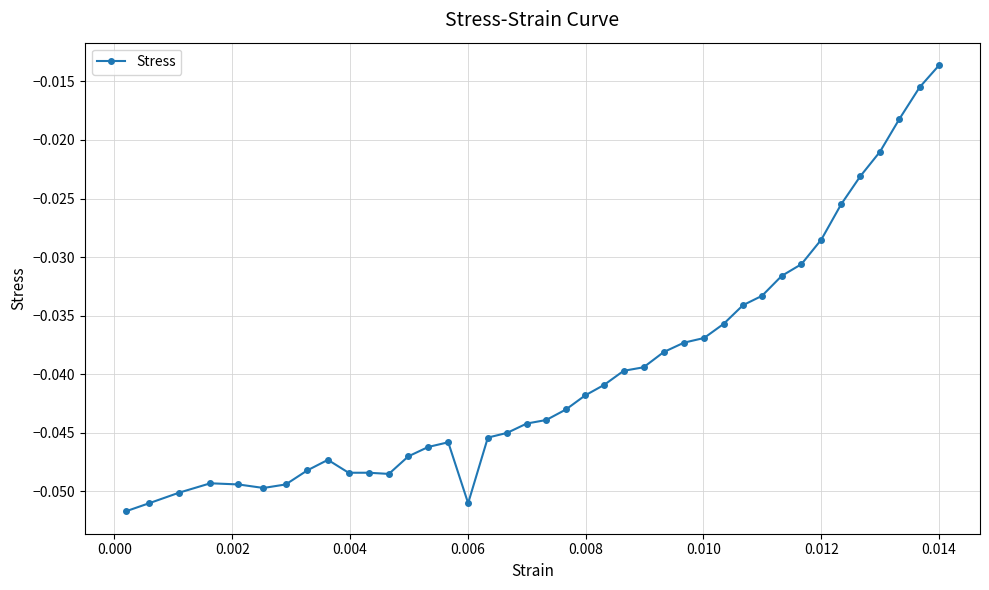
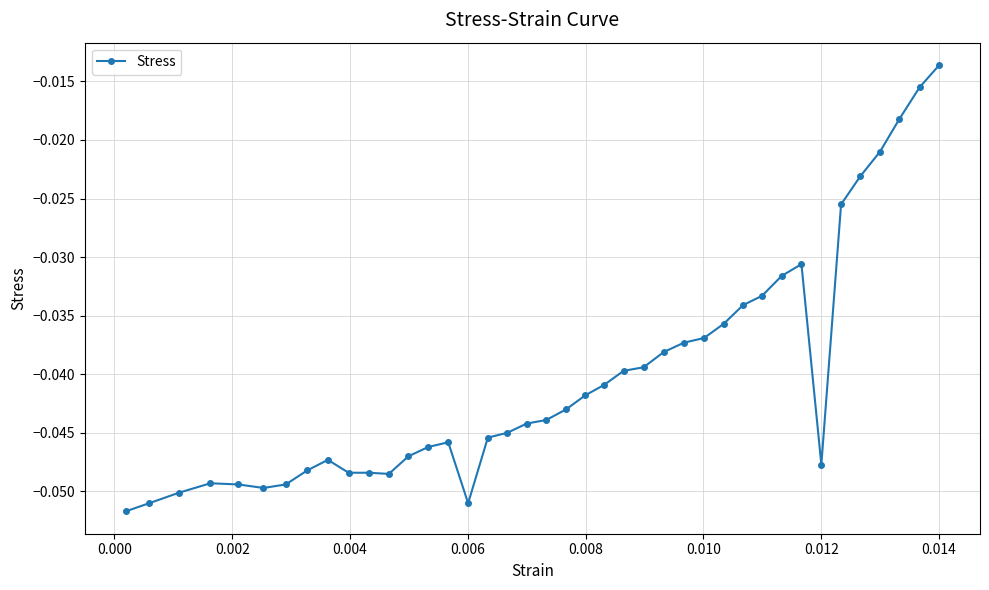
0.012: -0.0285 -> -0.0477
